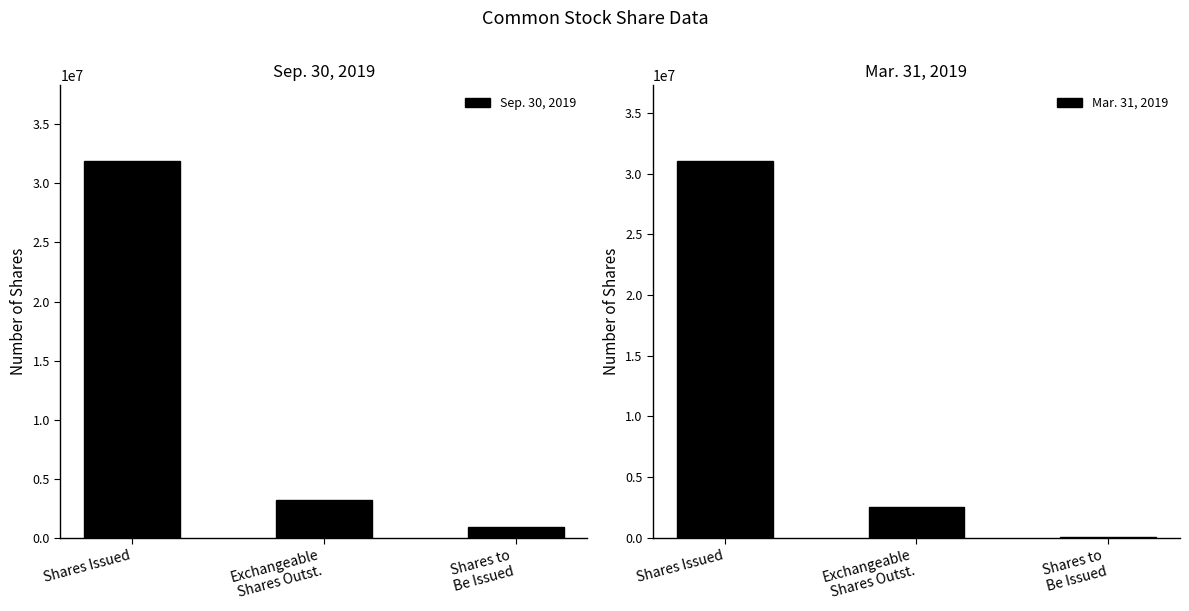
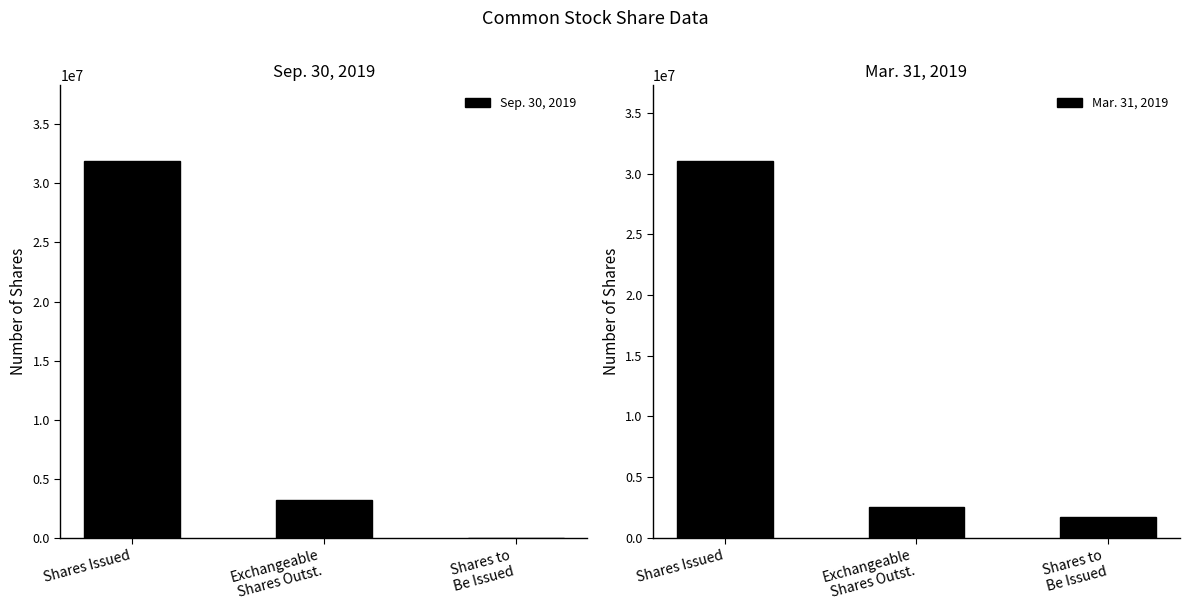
Sep. 30, 2019, Shares to Be Issued: 1000000 -> 0
Mar. 31, 2019, Shares to Be Issued: 100000 -> 1700000
